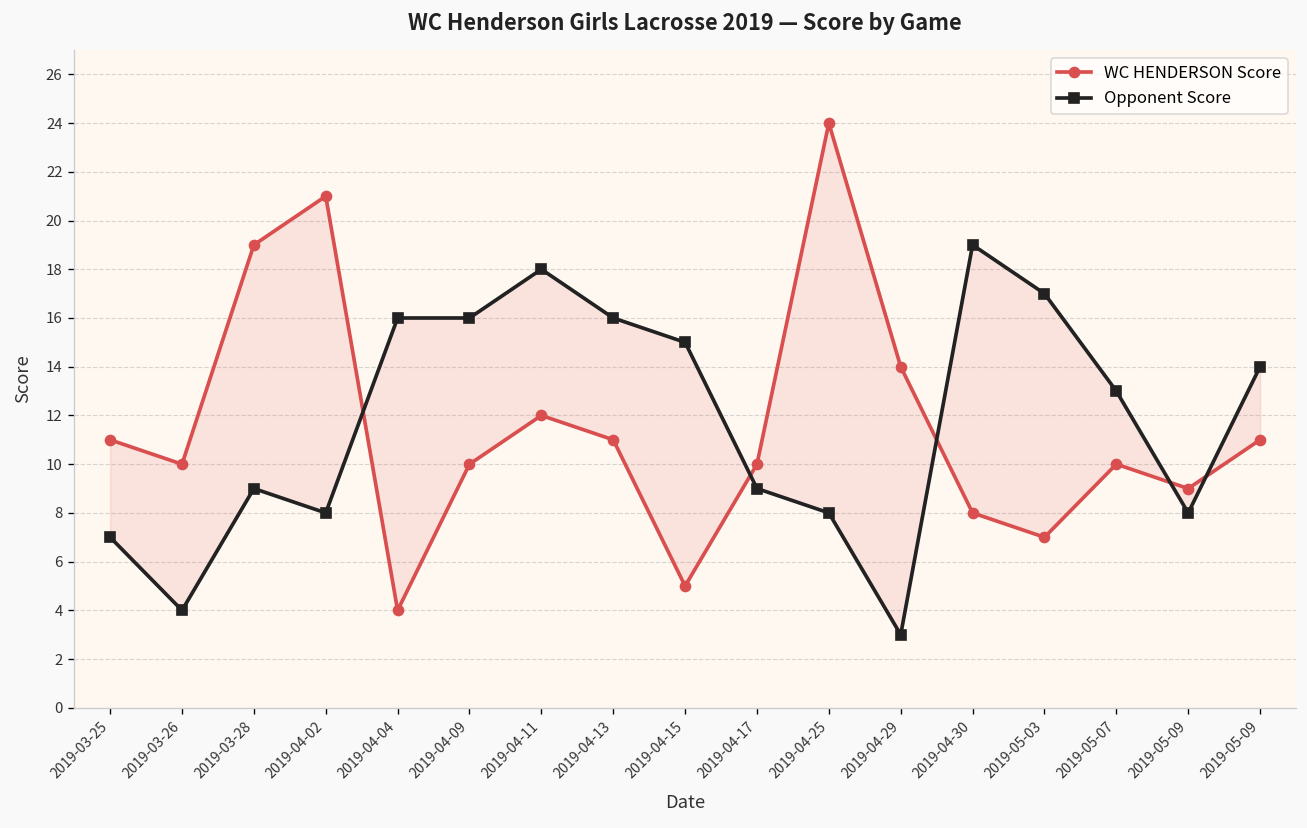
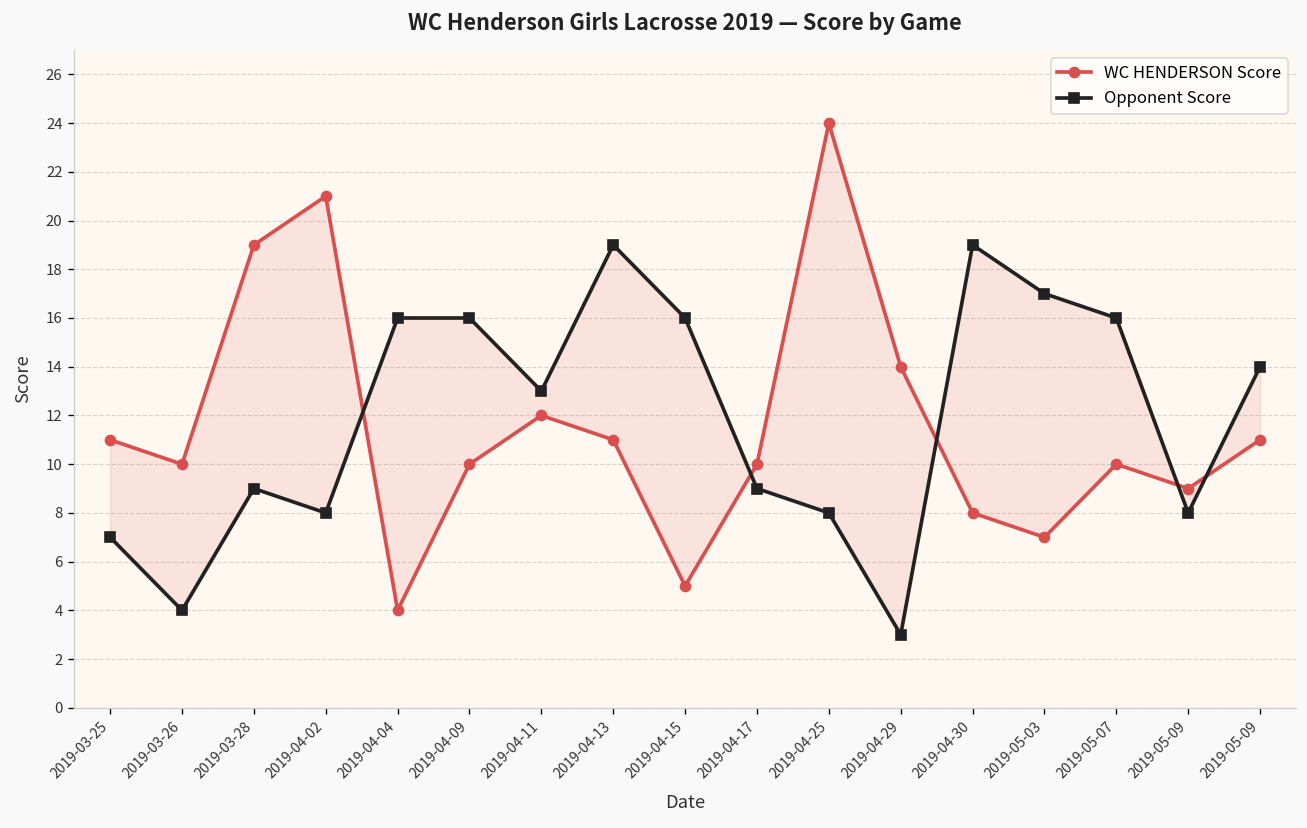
Opponent Score, 2019-04-11: 18 -> 13
Opponent Score, 2019-04-13: 16 -> 19
Opponent Score, 2019-04-15: 15 -> 16
Opponent Score, 2019-05-07: 13 -> 16
